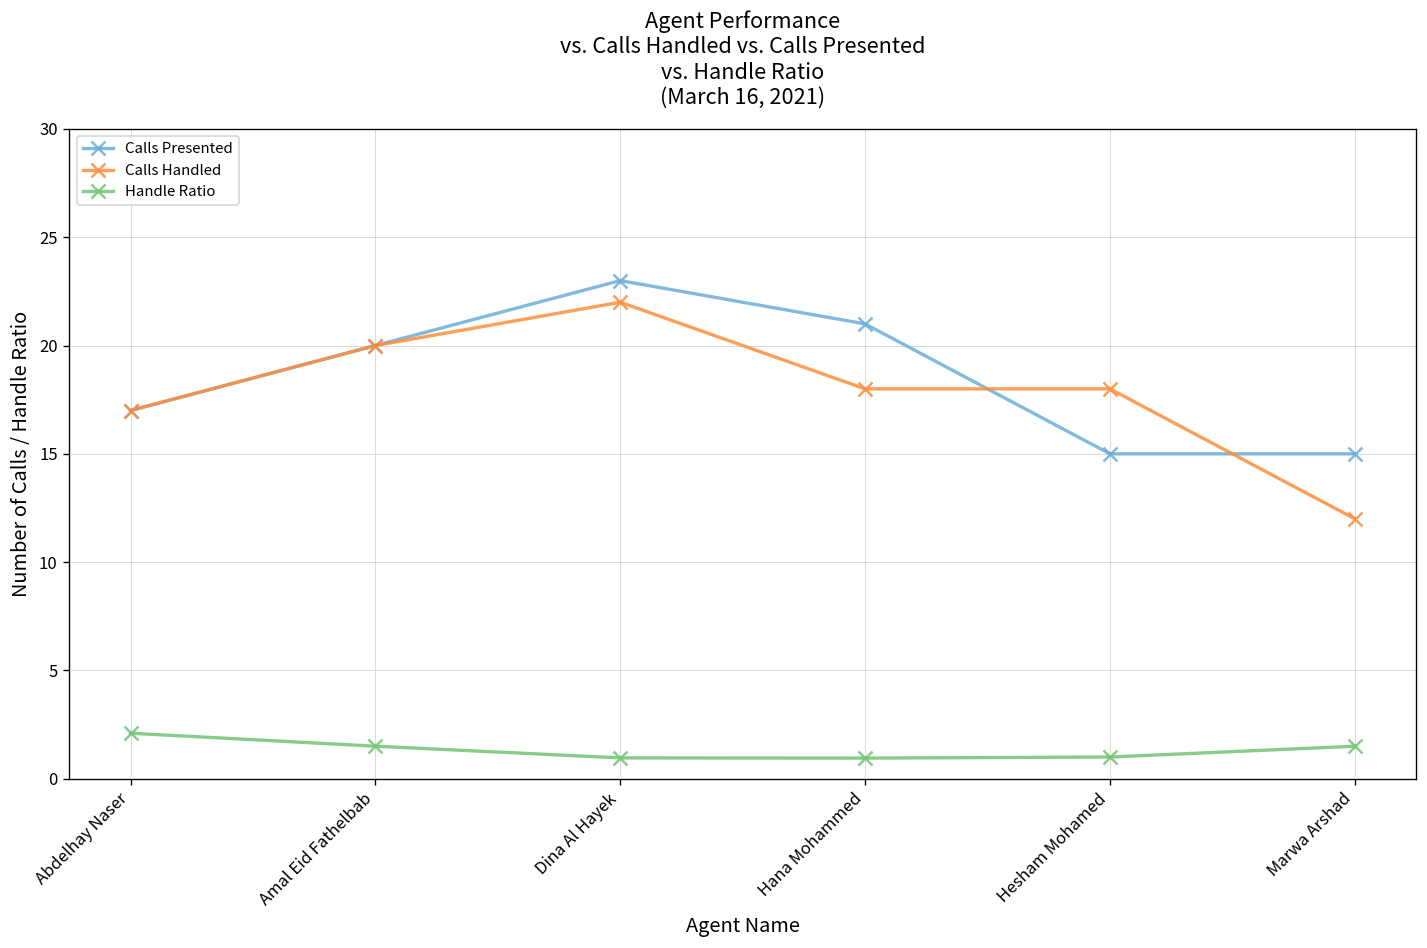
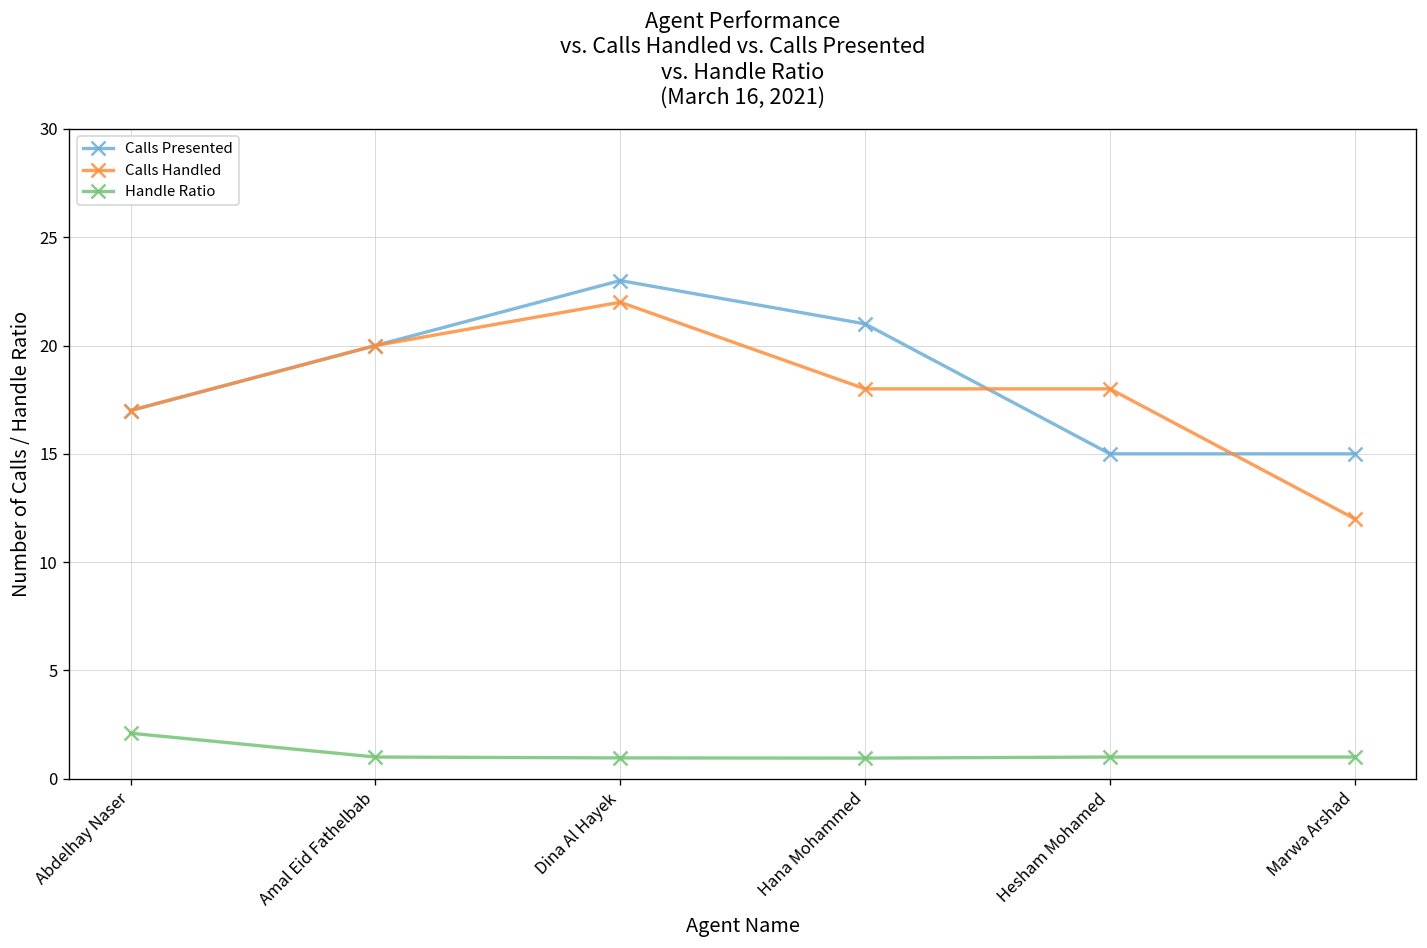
Handle Ratio, Amal Eid Fathelbab: 1.5 -> 1.0
Handle Ratio, Marwa Arshad: 1.5 -> 1.0
